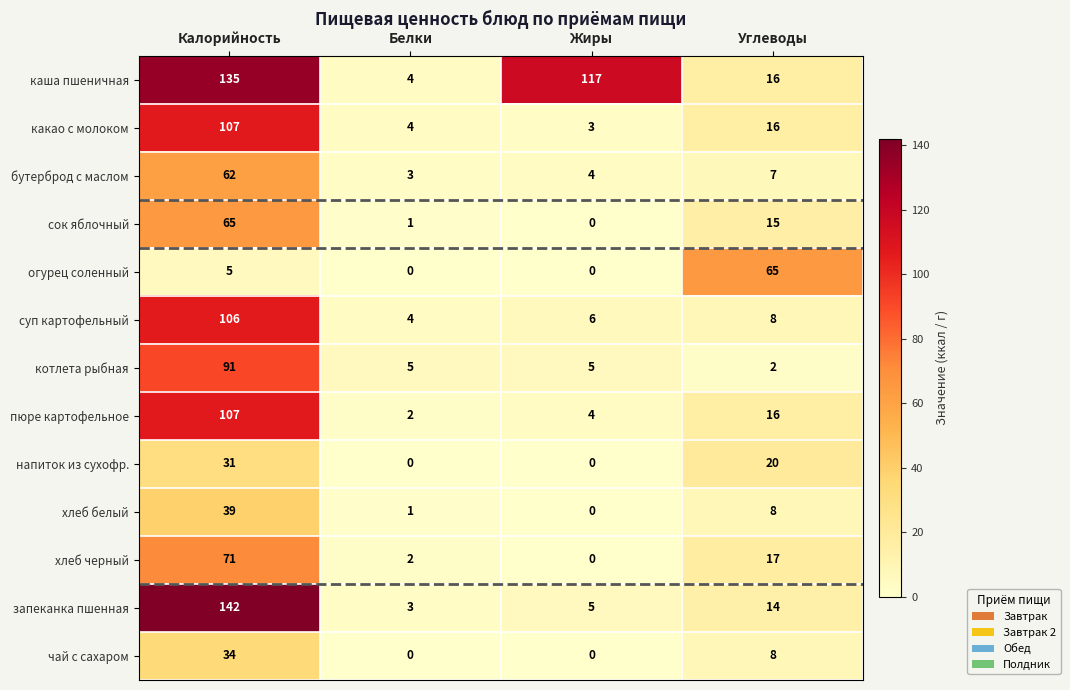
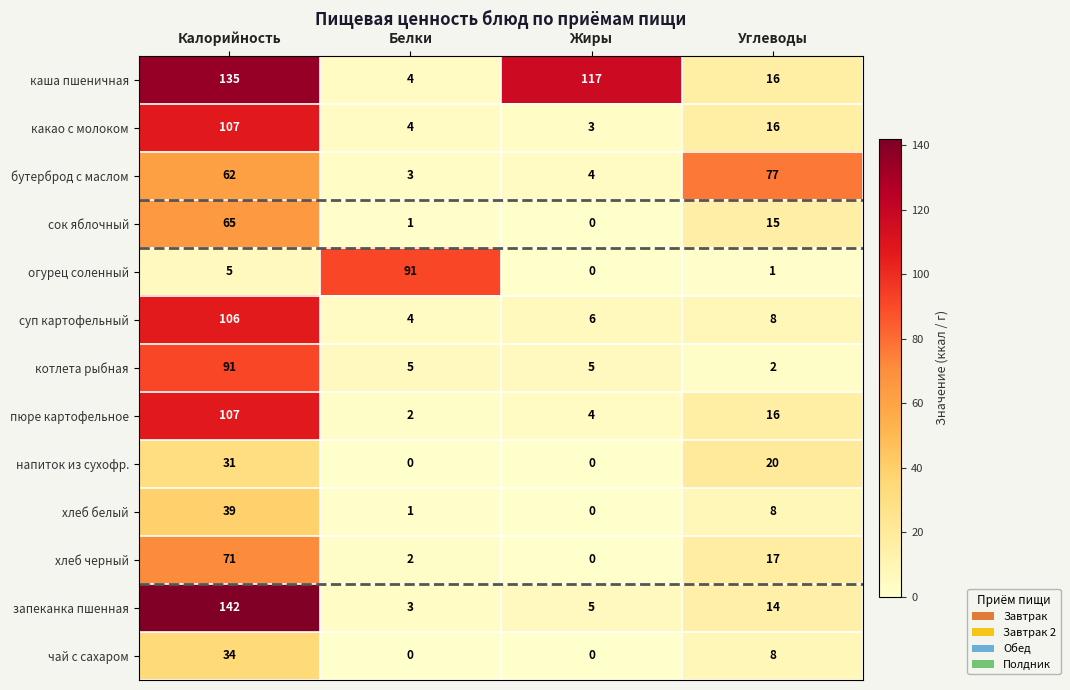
бутерброд с маслом, Углеводы: 7 -> 77
огурец соленный, Белки: 0 -> 91
огурец соленный, Углеводы: 65 -> 1
